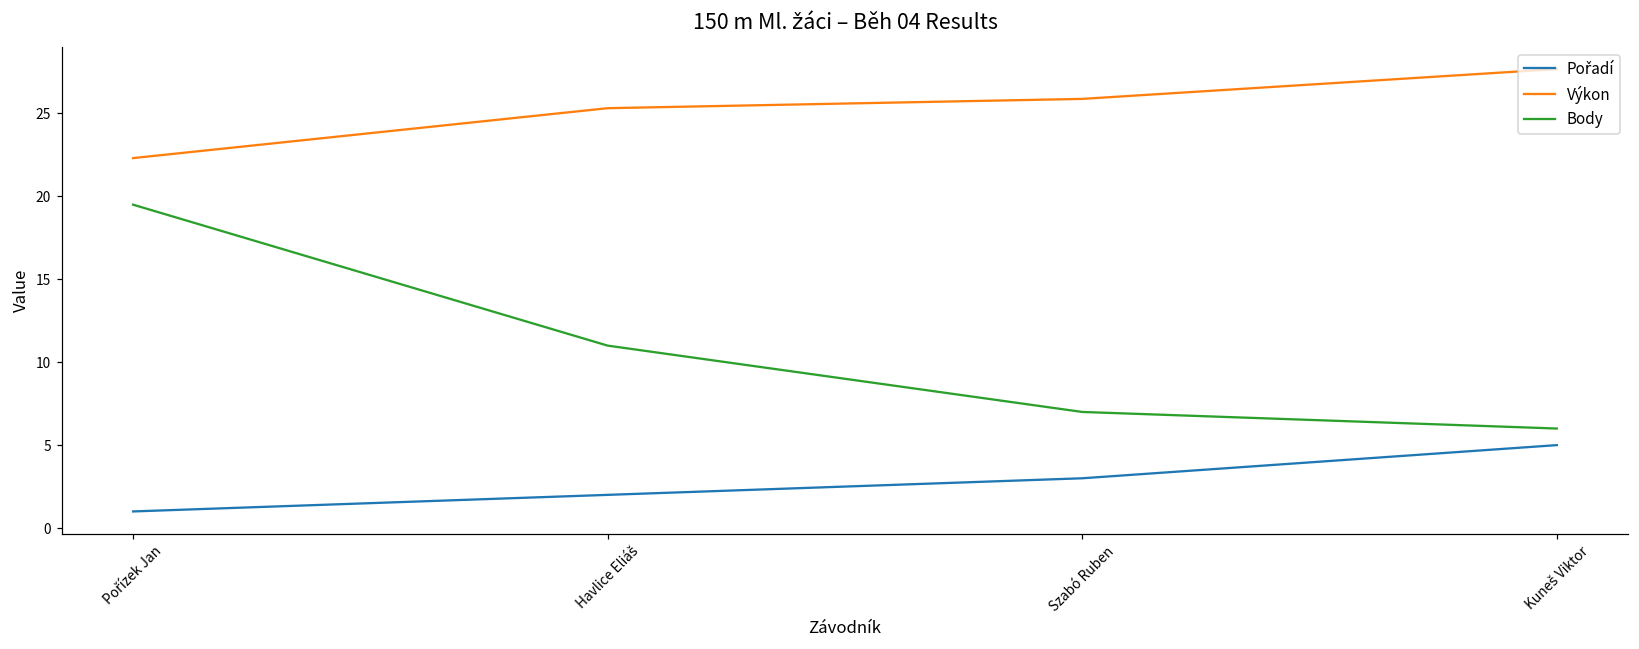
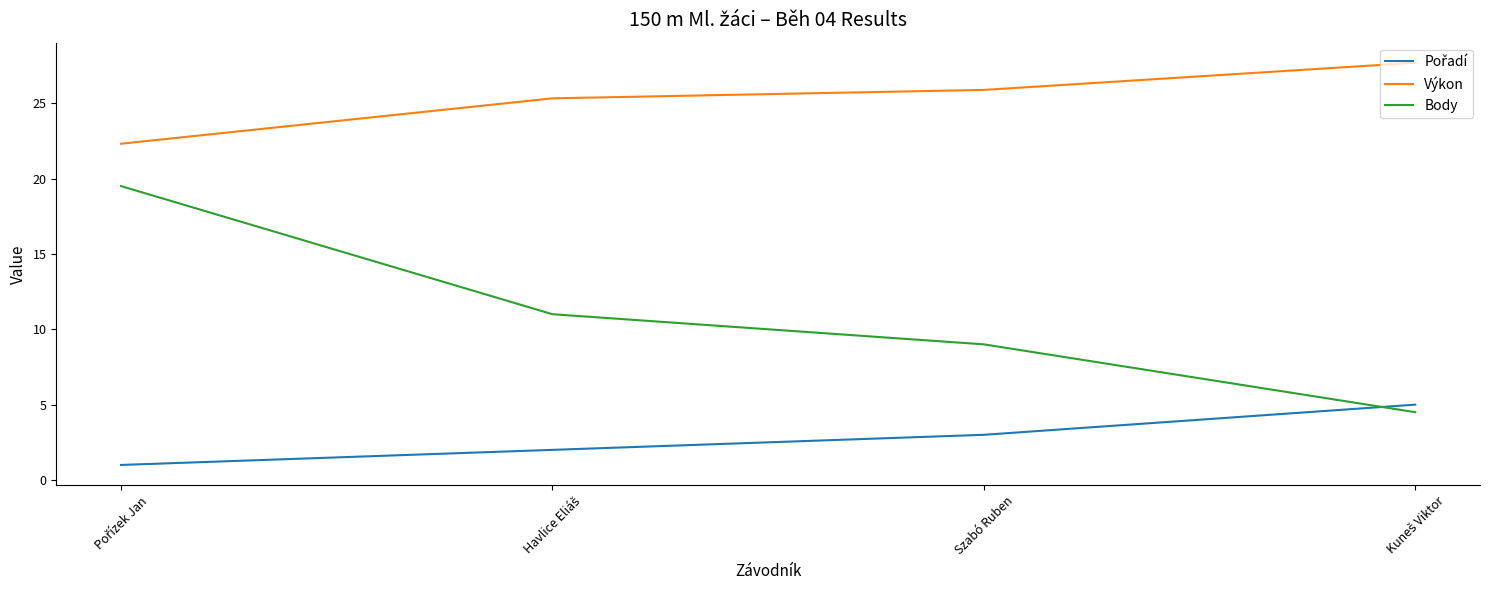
Body, Szabó Ruben: 7 -> 9
Body, Kuneš Viktor: 6.0 -> 4.5
